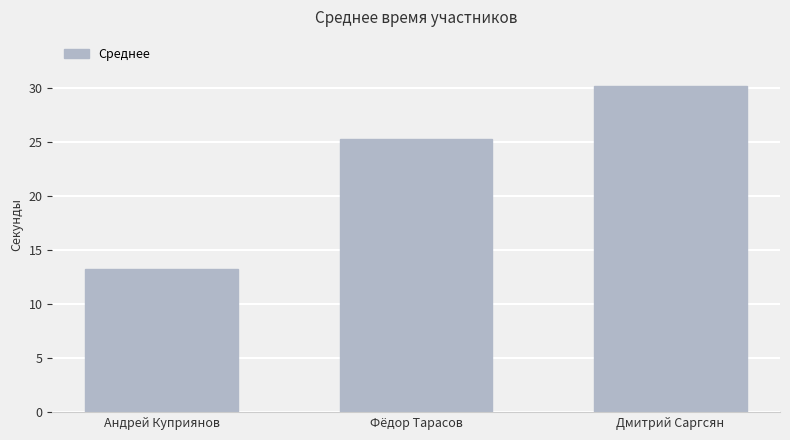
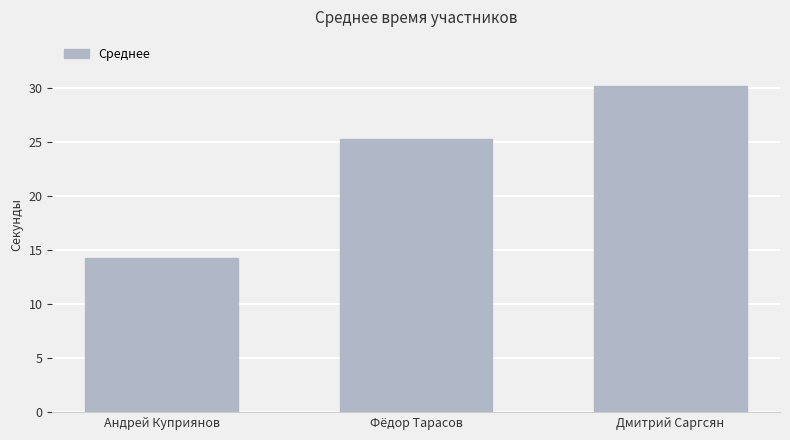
Андрей Куприянов: 13.3 -> 14.3
